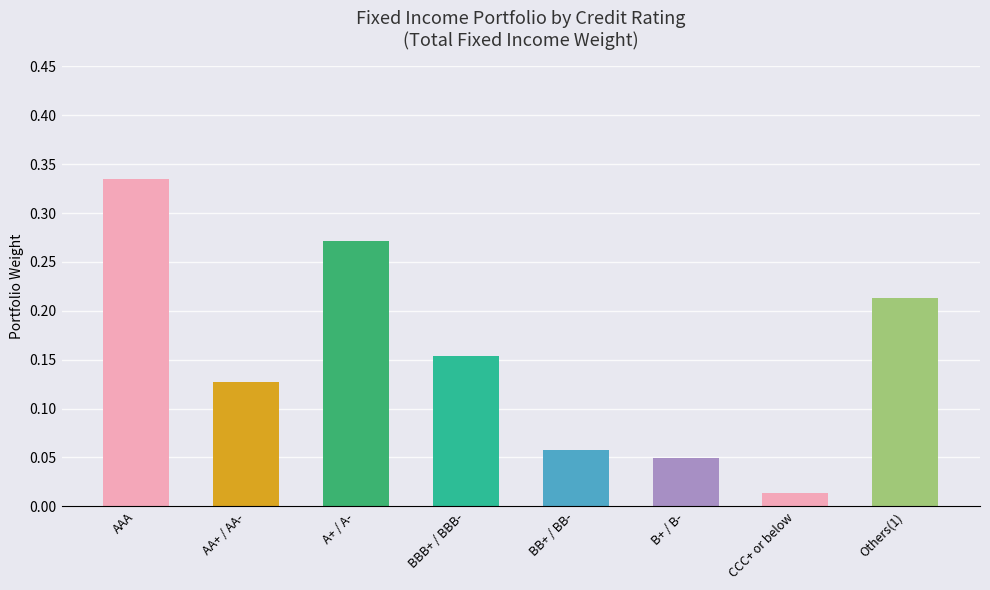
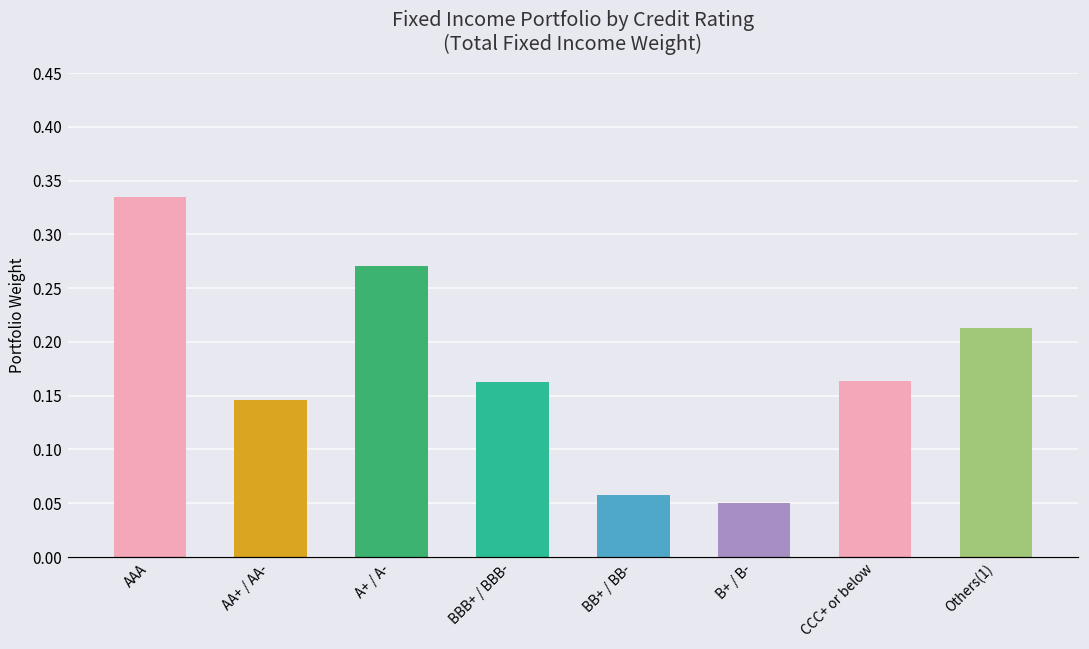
AA+ / AA-: 0.13 -> 0.15
BBB+ / BBB-: 0.15 -> 0.16
CCC+ or below: 0.01 -> 0.16
